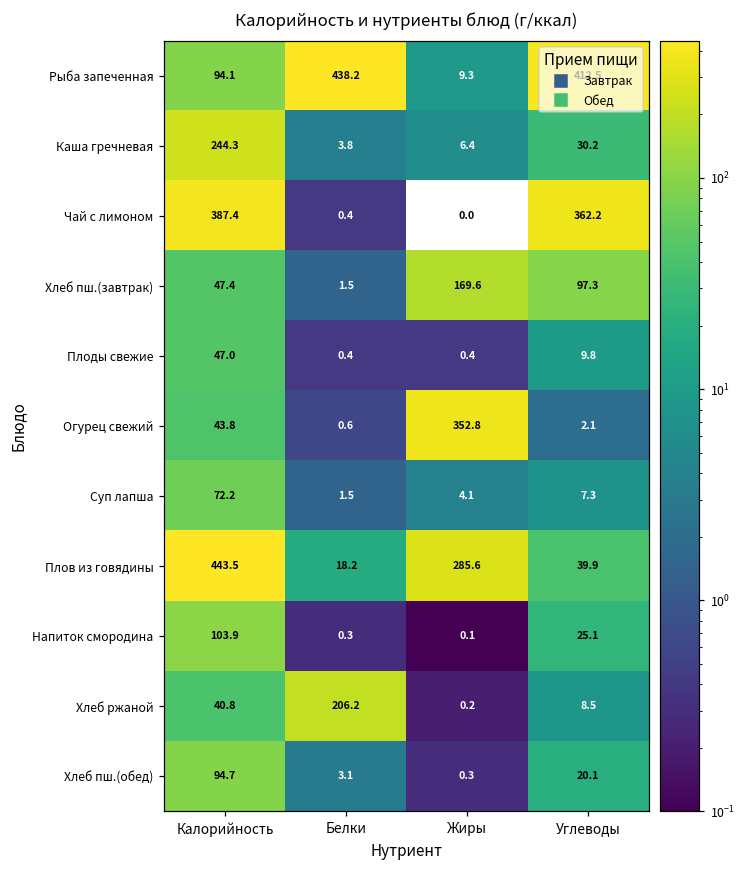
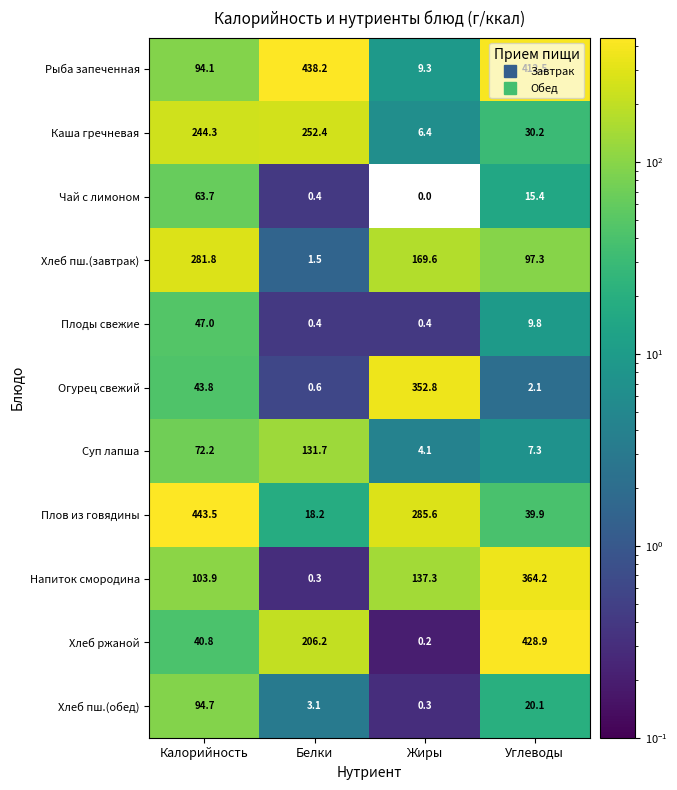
Каша гречневая, Белки: 3.8 -> 252.4
Чай с лимоном, Калорийность: 387.4 -> 63.7
Чай с лимоном, Углеводы: 362.2 -> 15.4
Хлеб пш.(завтрак), Калорийность: 47.4 -> 281.8
Суп лапша, Белки: 1.5 -> 131.7
Напиток смородина, Жиры: 0.1 -> 137.3
Напиток смородина, Углеводы: 25.1 -> 364.2
Хлеб ржаной, Углеводы: 8.5 -> 428.9
